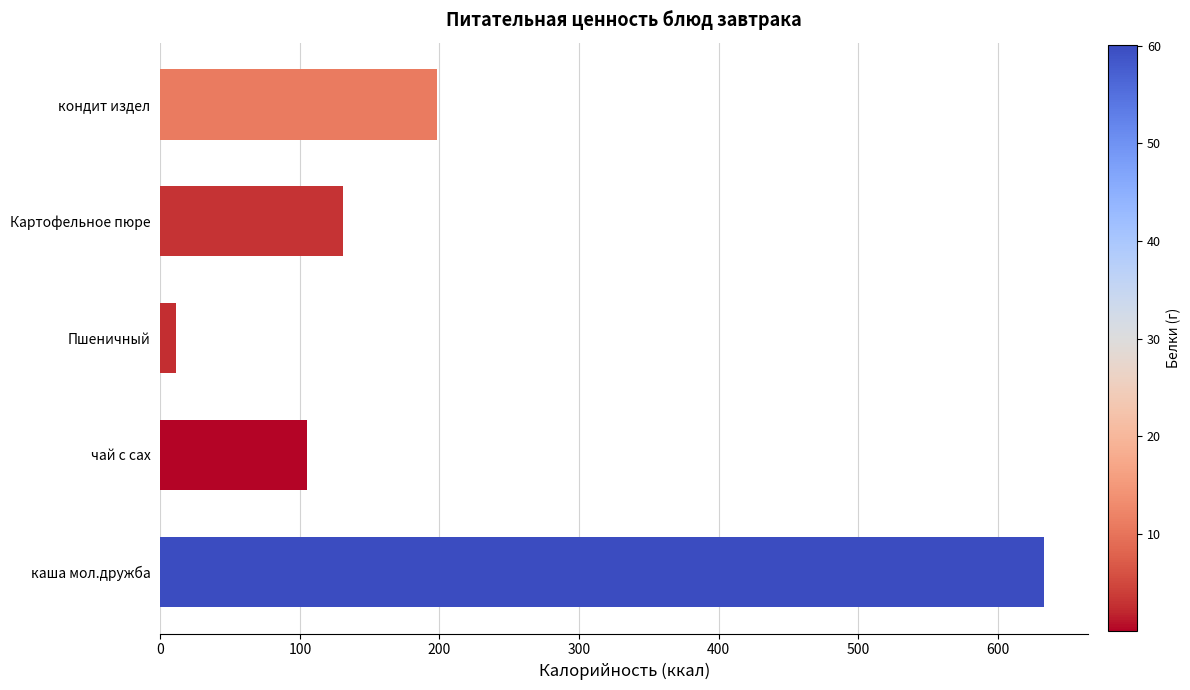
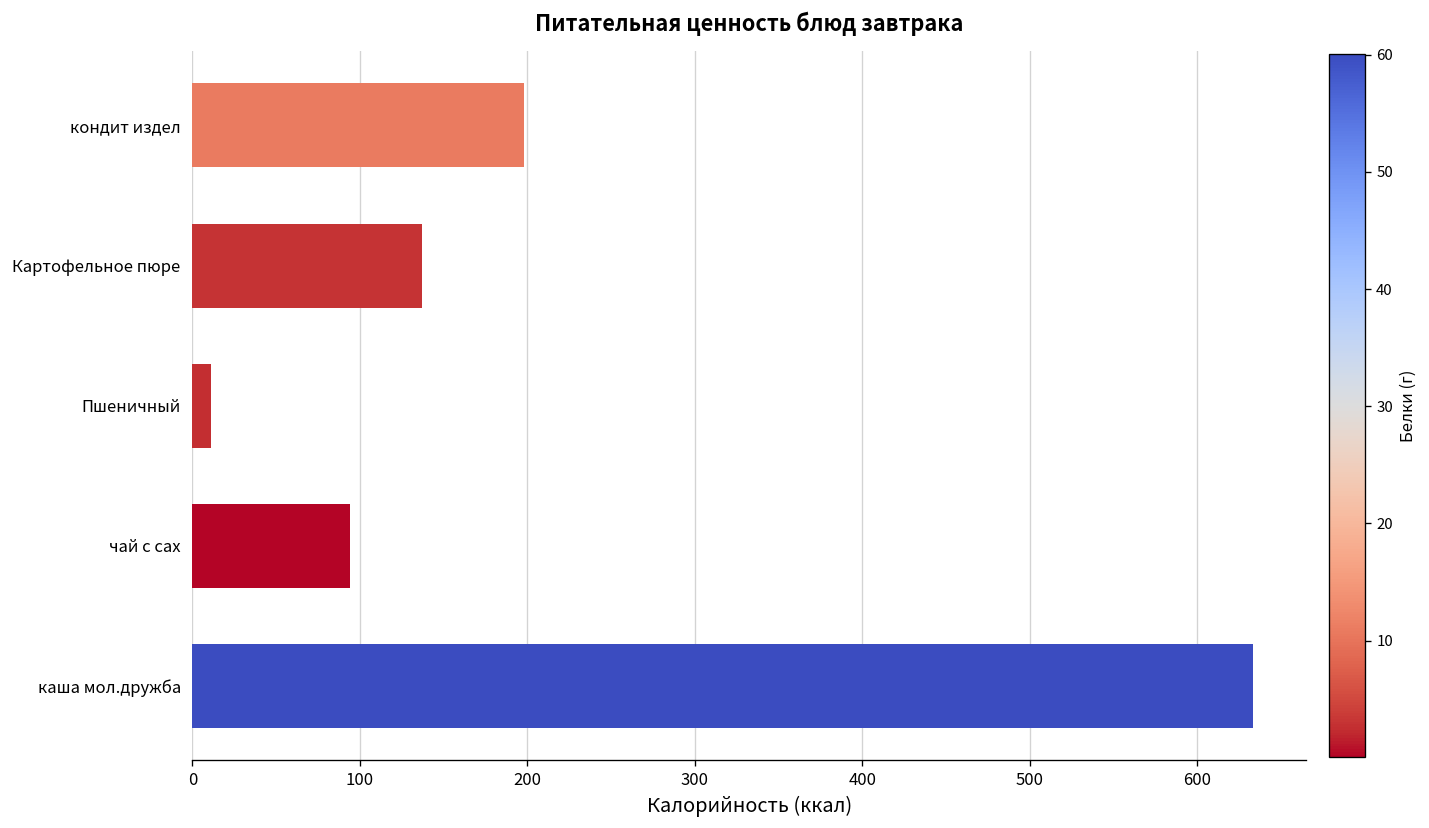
Картофельное пюре: 131 -> 137
чай с сах: 105 -> 94
